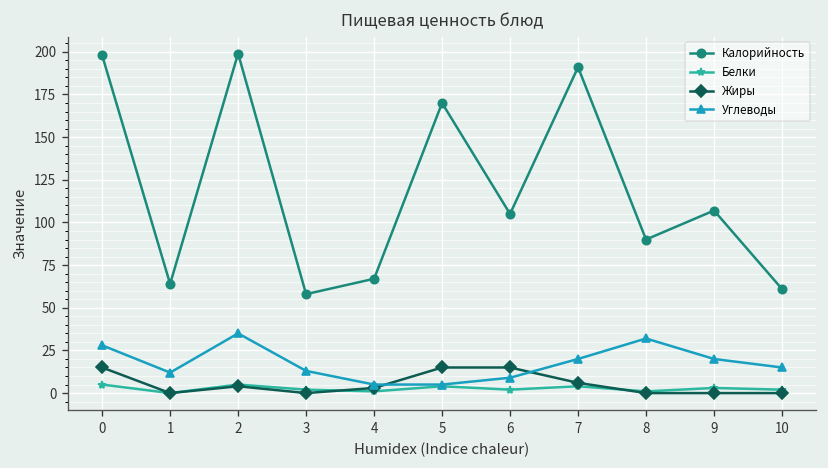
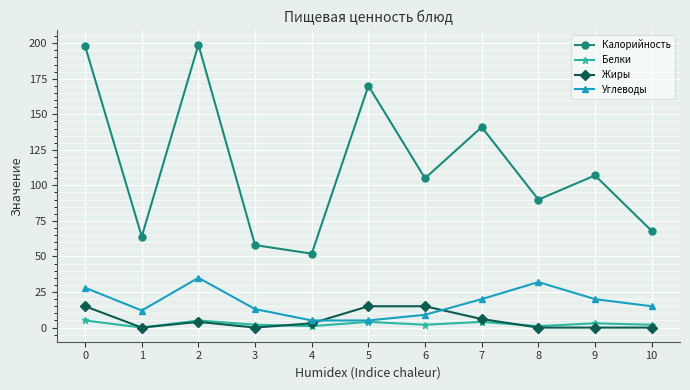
Калорийность, 4: 67 -> 52
Калорийность, 7: 191 -> 141
Калорийность, 10: 61 -> 68
